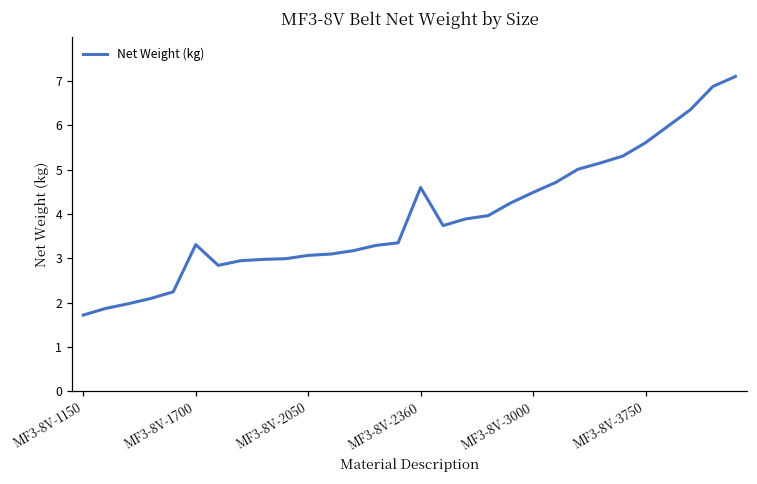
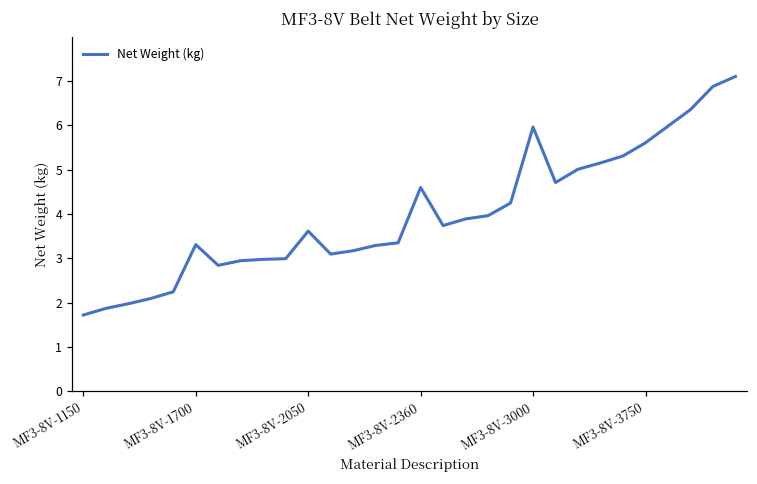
MF3-8V-2050: 3.1 -> 3.6
MF3-8V-3000: 4.5 -> 6.0
